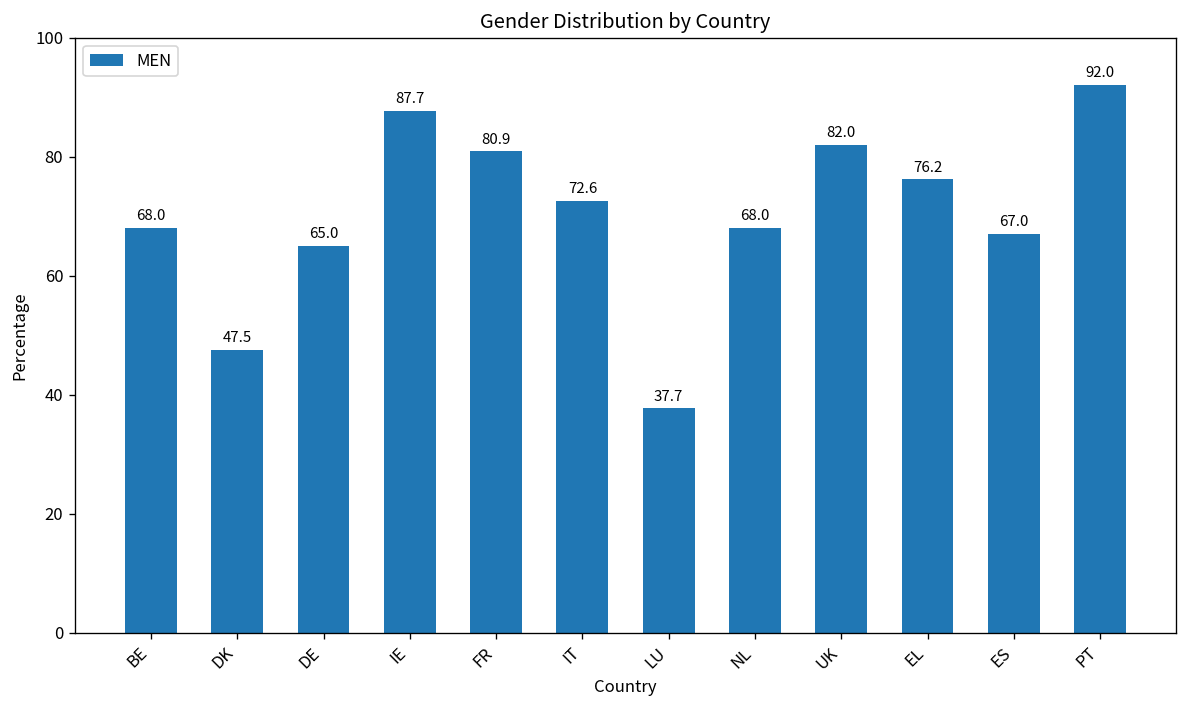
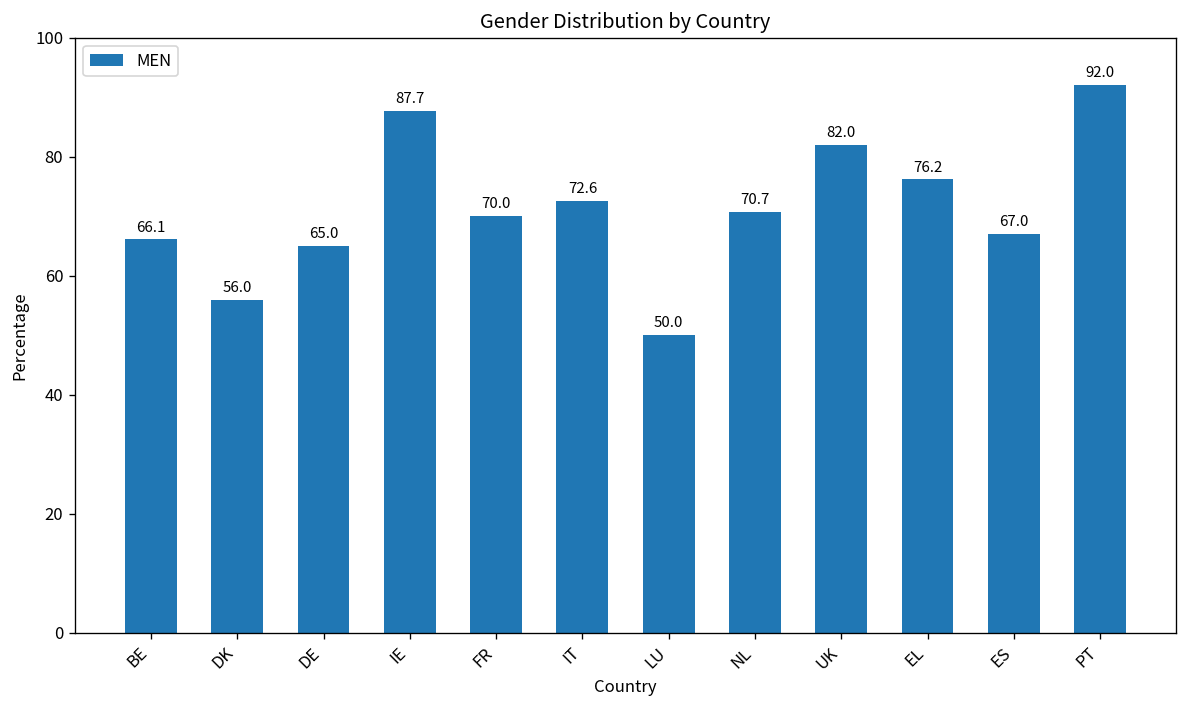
BE: 68.0 -> 66.1
DK: 47.5 -> 56.0
FR: 80.9 -> 70.0
LU: 37.7 -> 50.0
NL: 68.0 -> 70.7
